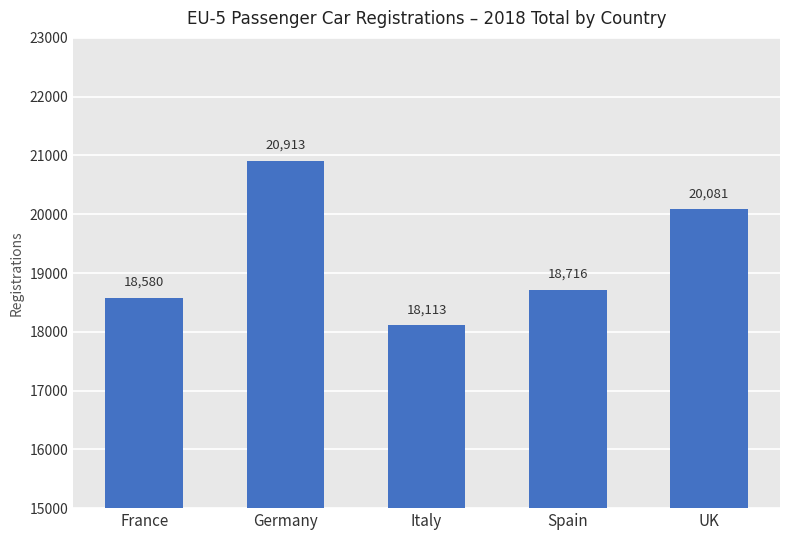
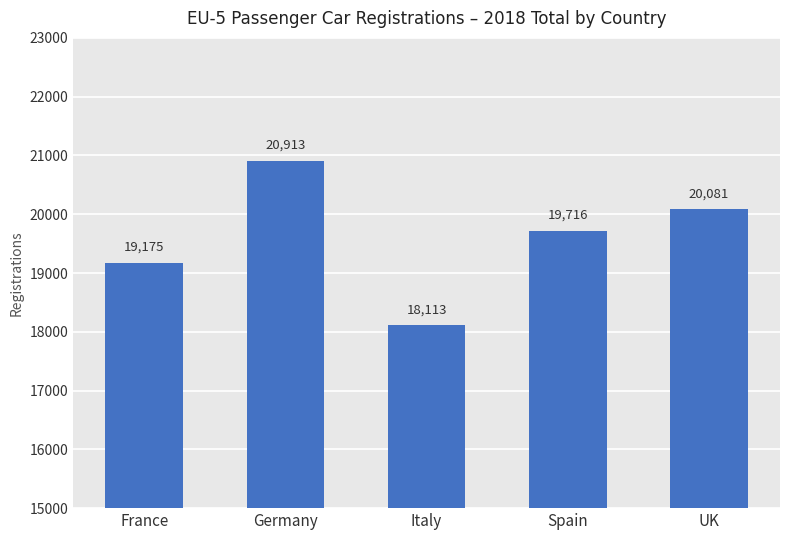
France: 18,580 -> 19,175
Spain: 18,716 -> 19,716
